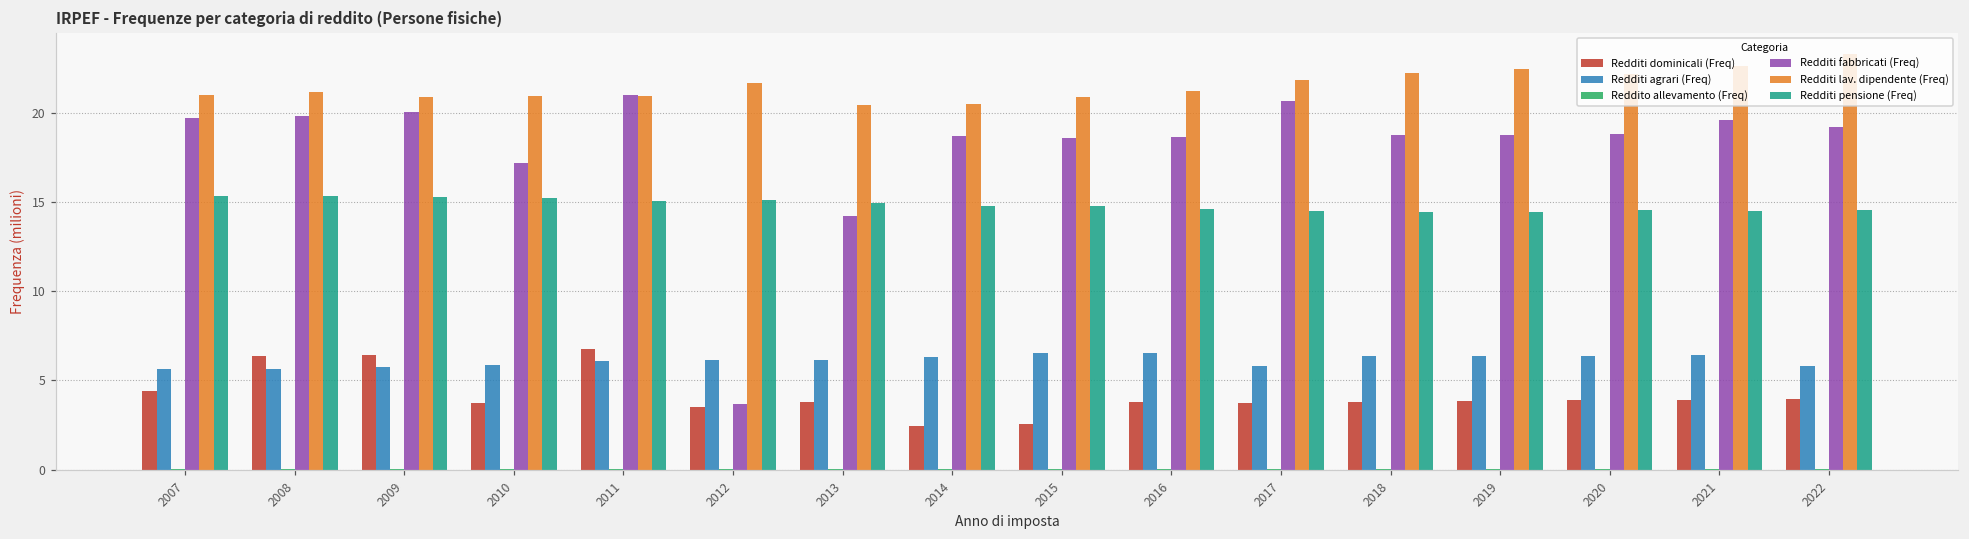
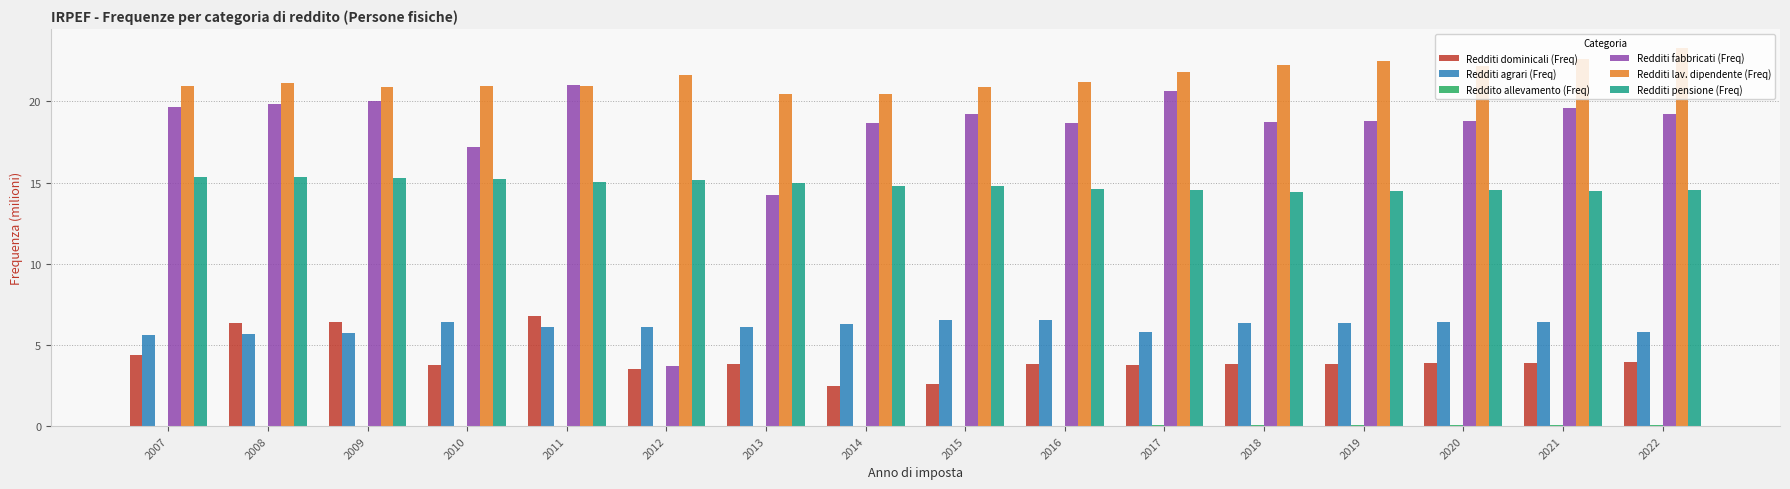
Redditi agrari (Freq), 2010: 5.9 -> 6.4
Redditi fabbricati (Freq), 2015: 18.6 -> 19.2
